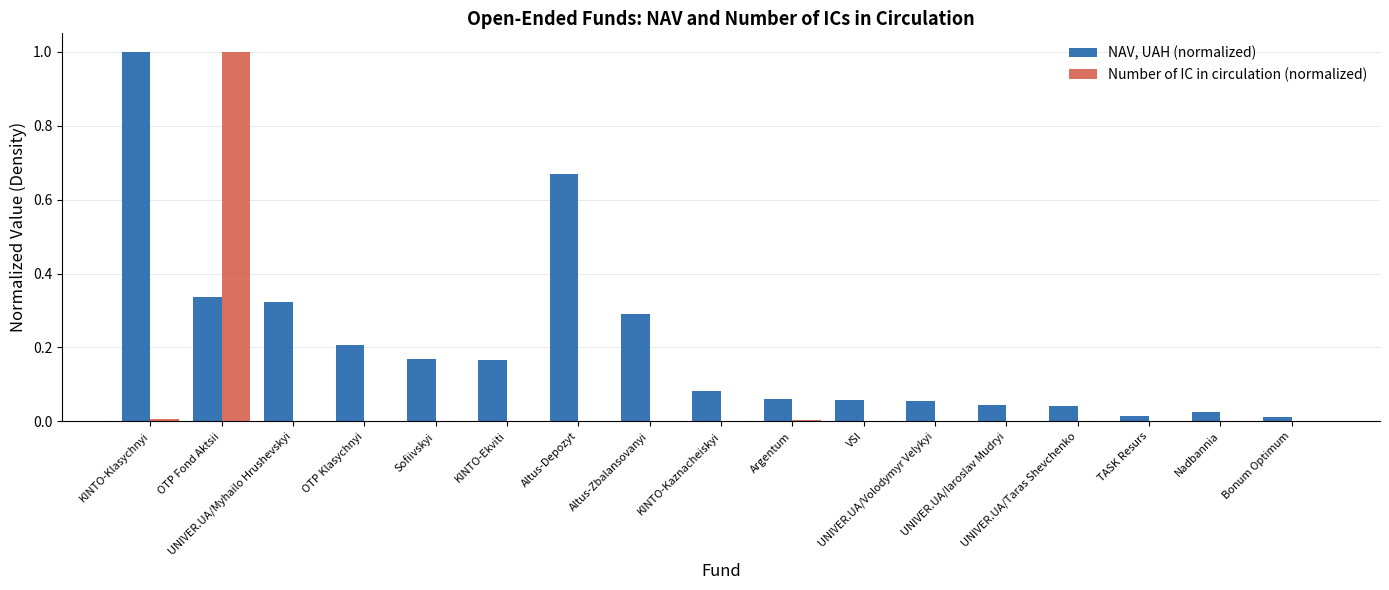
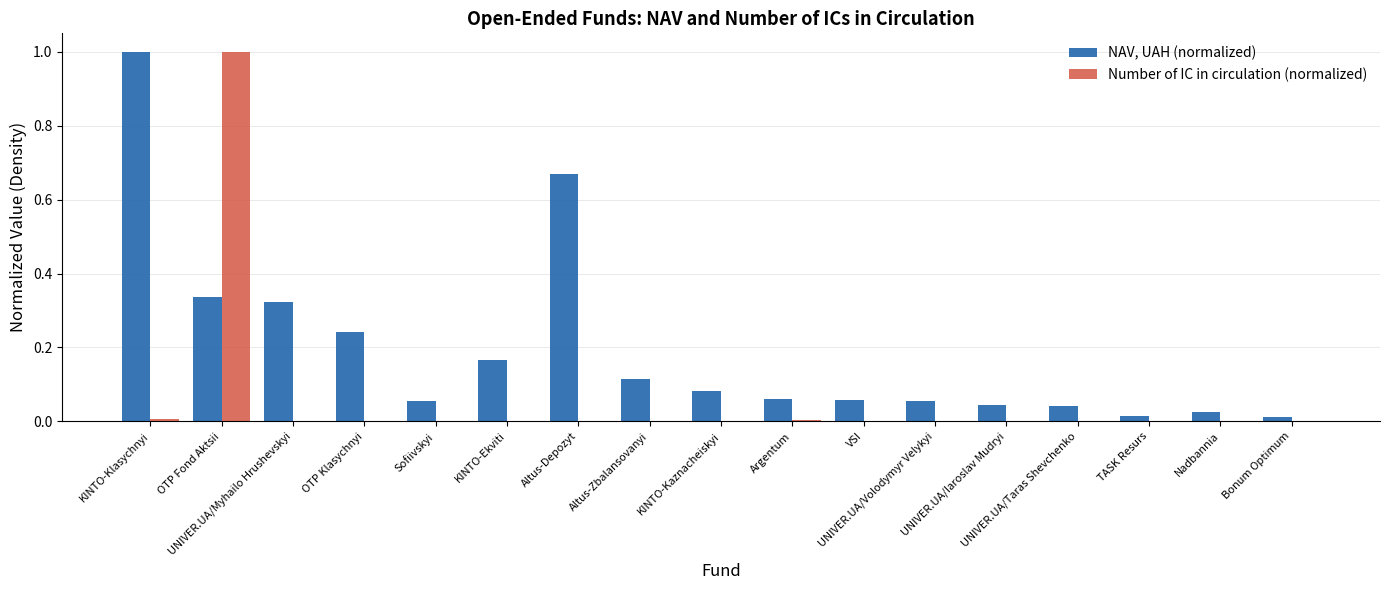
NAV, UAH (normalized), OTP Klasychnyi: 0.21 -> 0.24
NAV, UAH (normalized), Sofiivskyi: 0.17 -> 0.06
NAV, UAH (normalized), Altus-Zbalansovanyi: 0.29 -> 0.12
